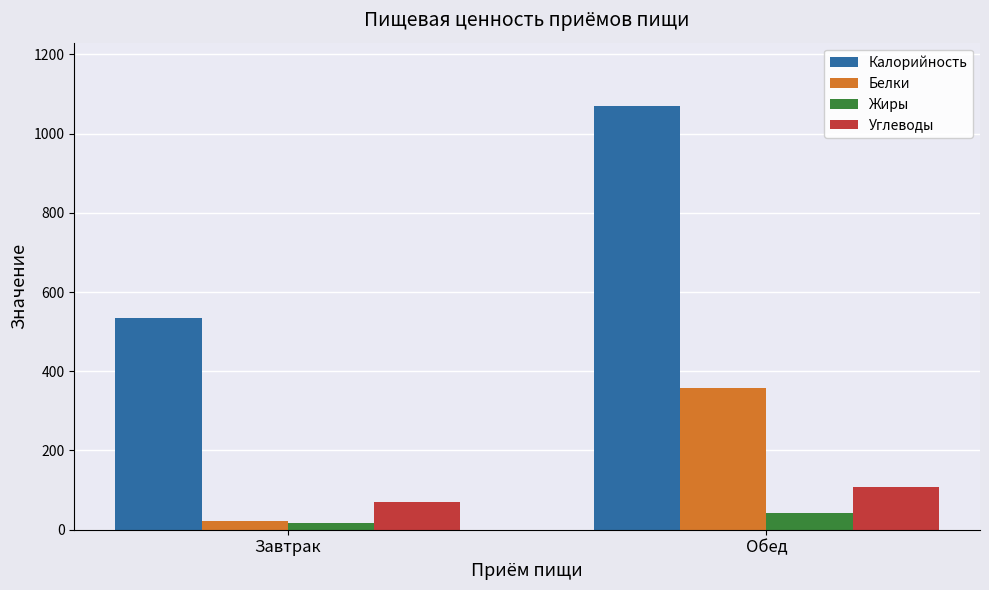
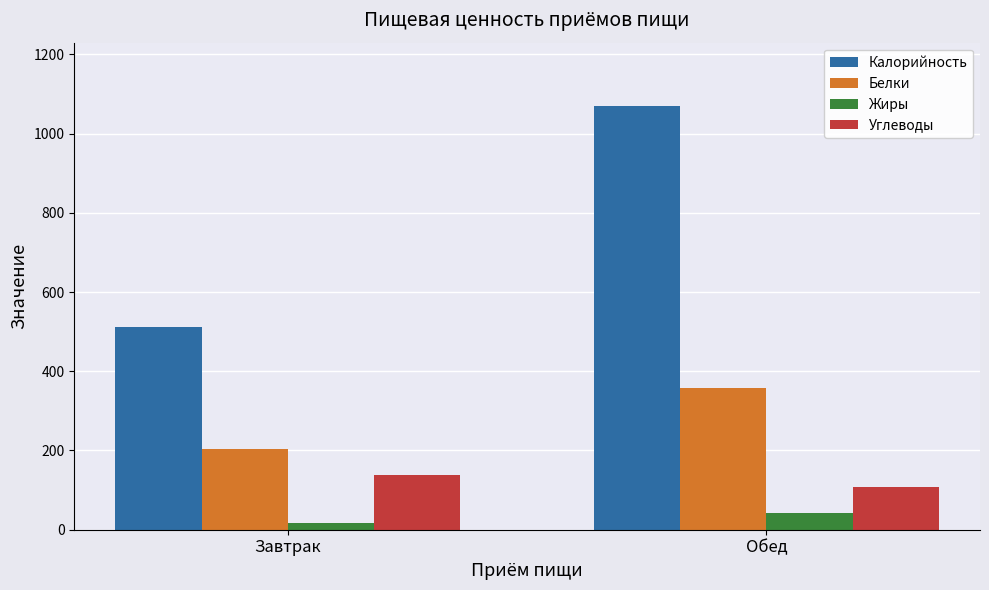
Калорийность, Завтрак: 540 -> 510
Белки, Завтрак: 20 -> 200
Углеводы, Завтрак: 70 -> 140
